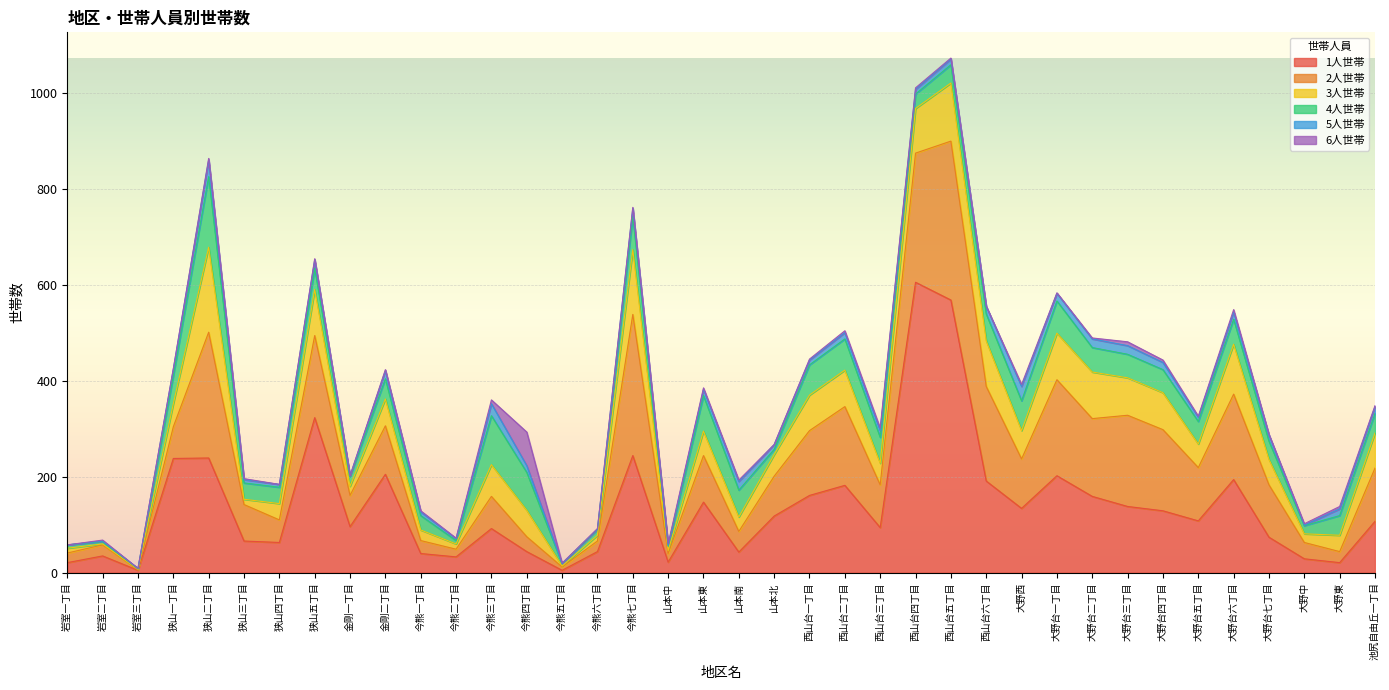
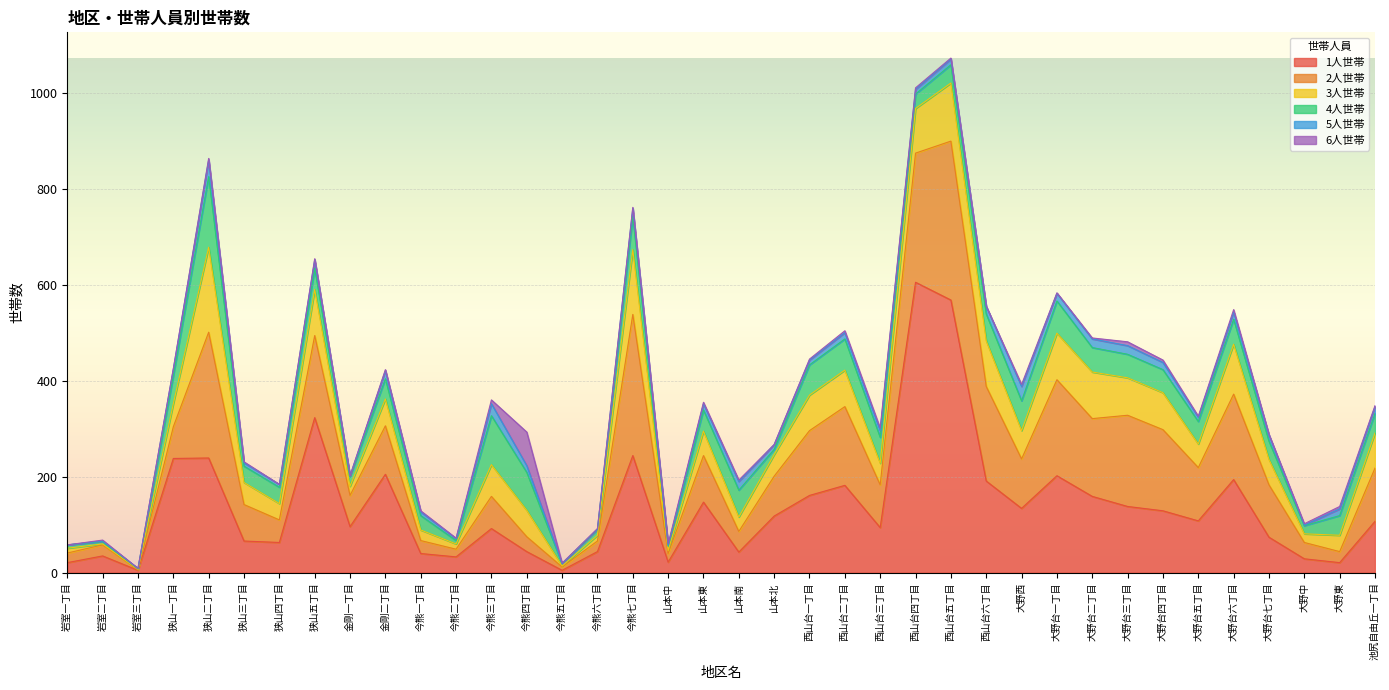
3人世帯, 狭山三丁目: 10 -> 50
4人世帯, 山本東: 70 -> 40
